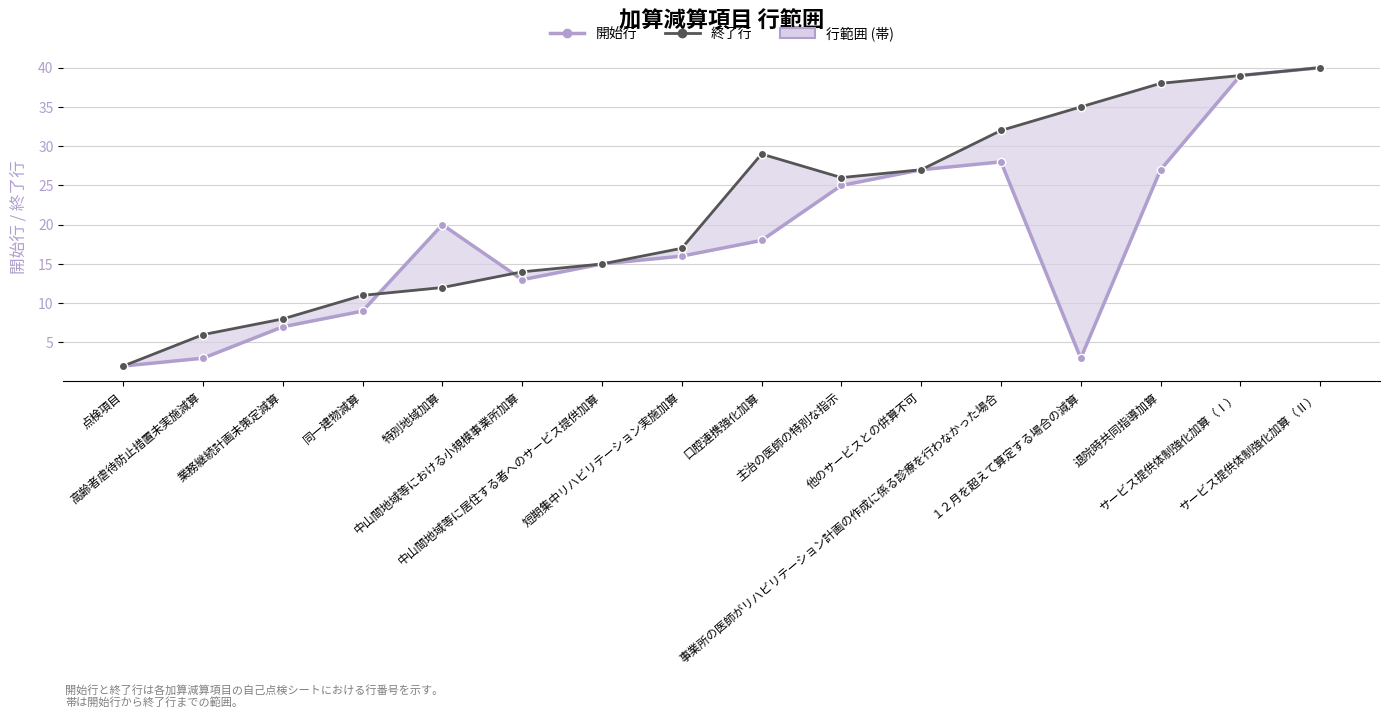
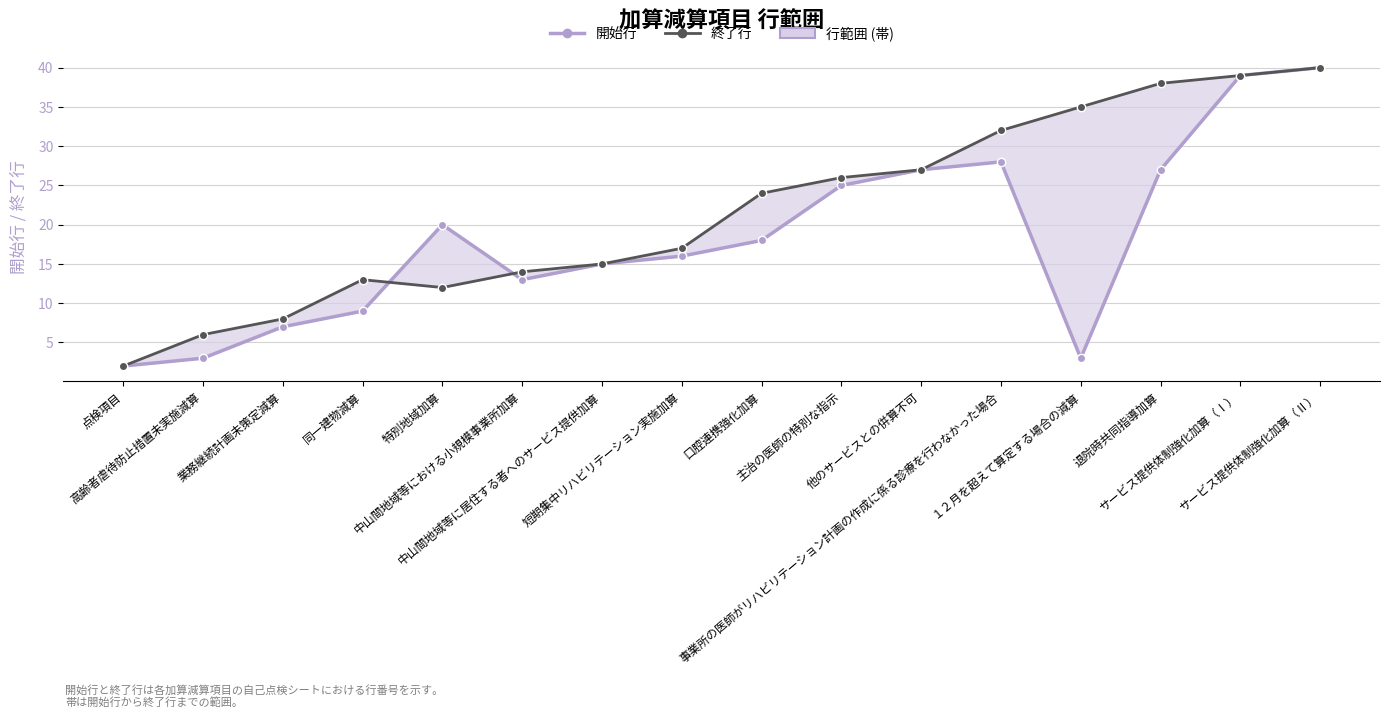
終了行, 同一建物減算: 11 -> 13
終了行, 口腔連携強化加算: 29 -> 24
